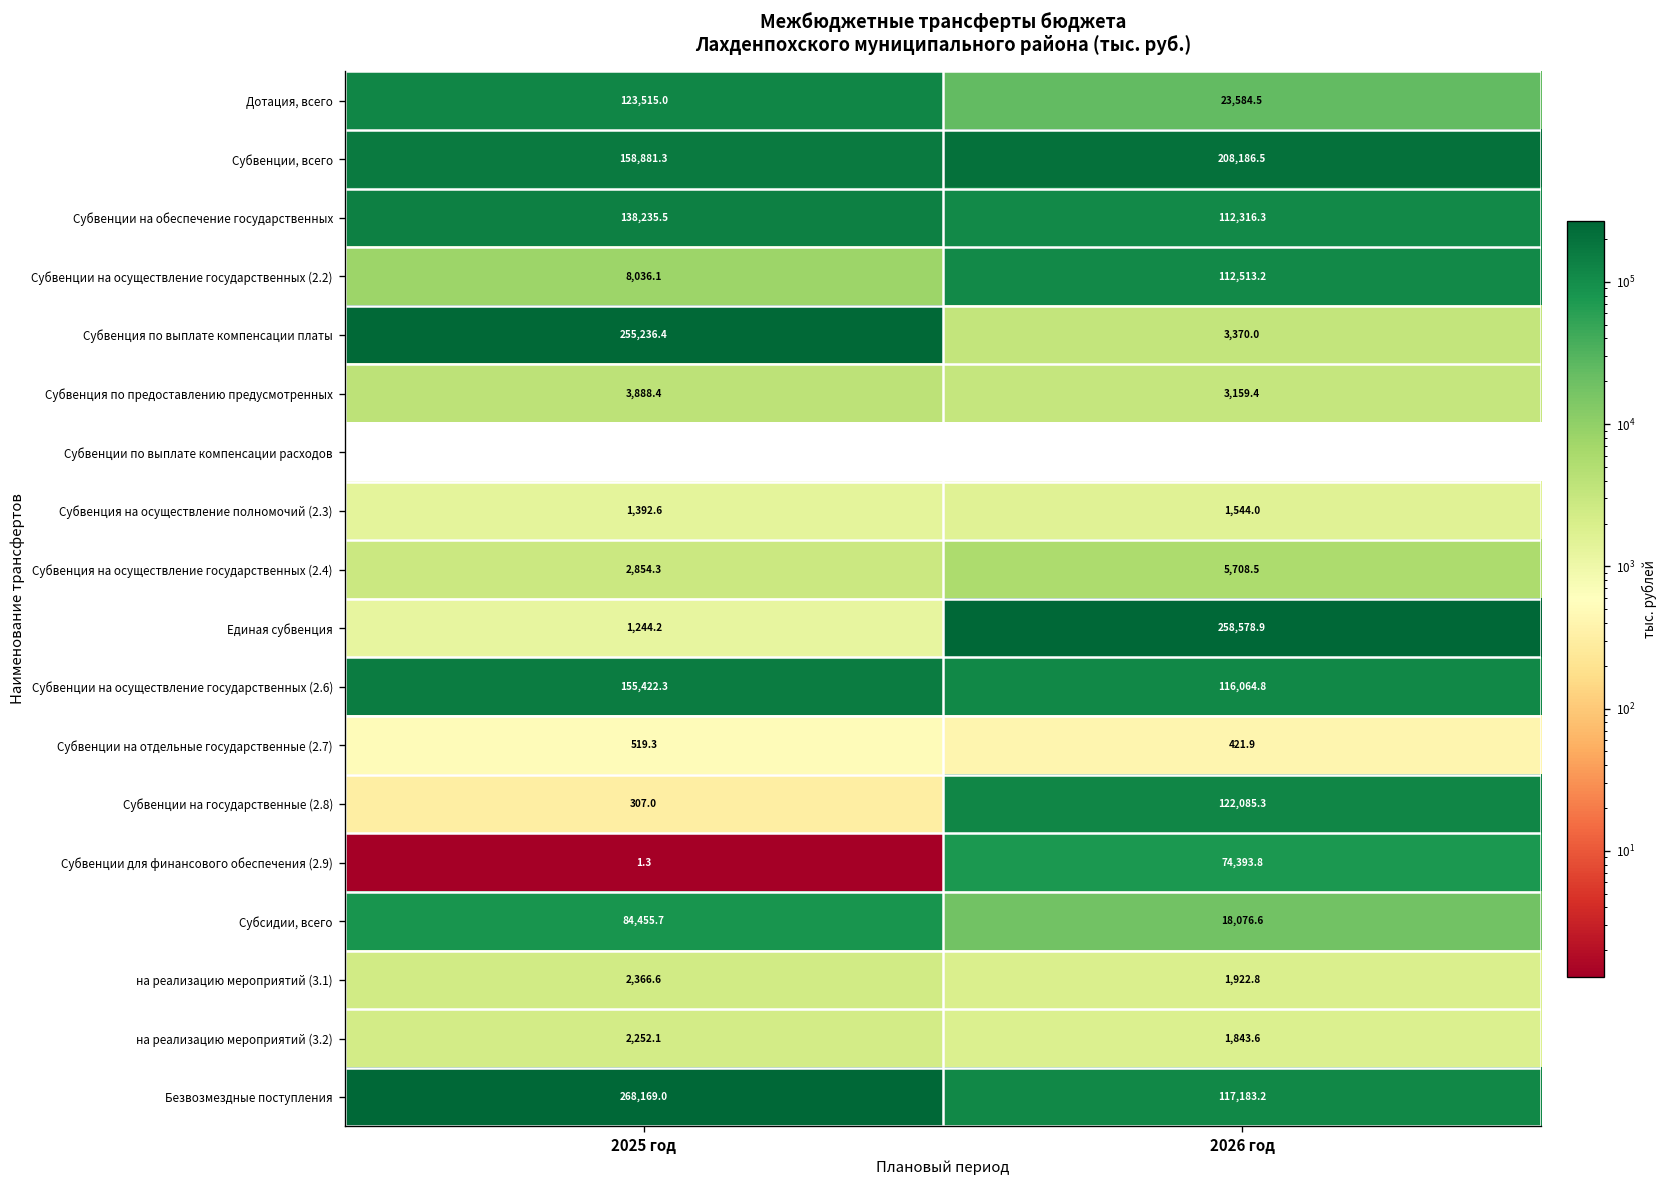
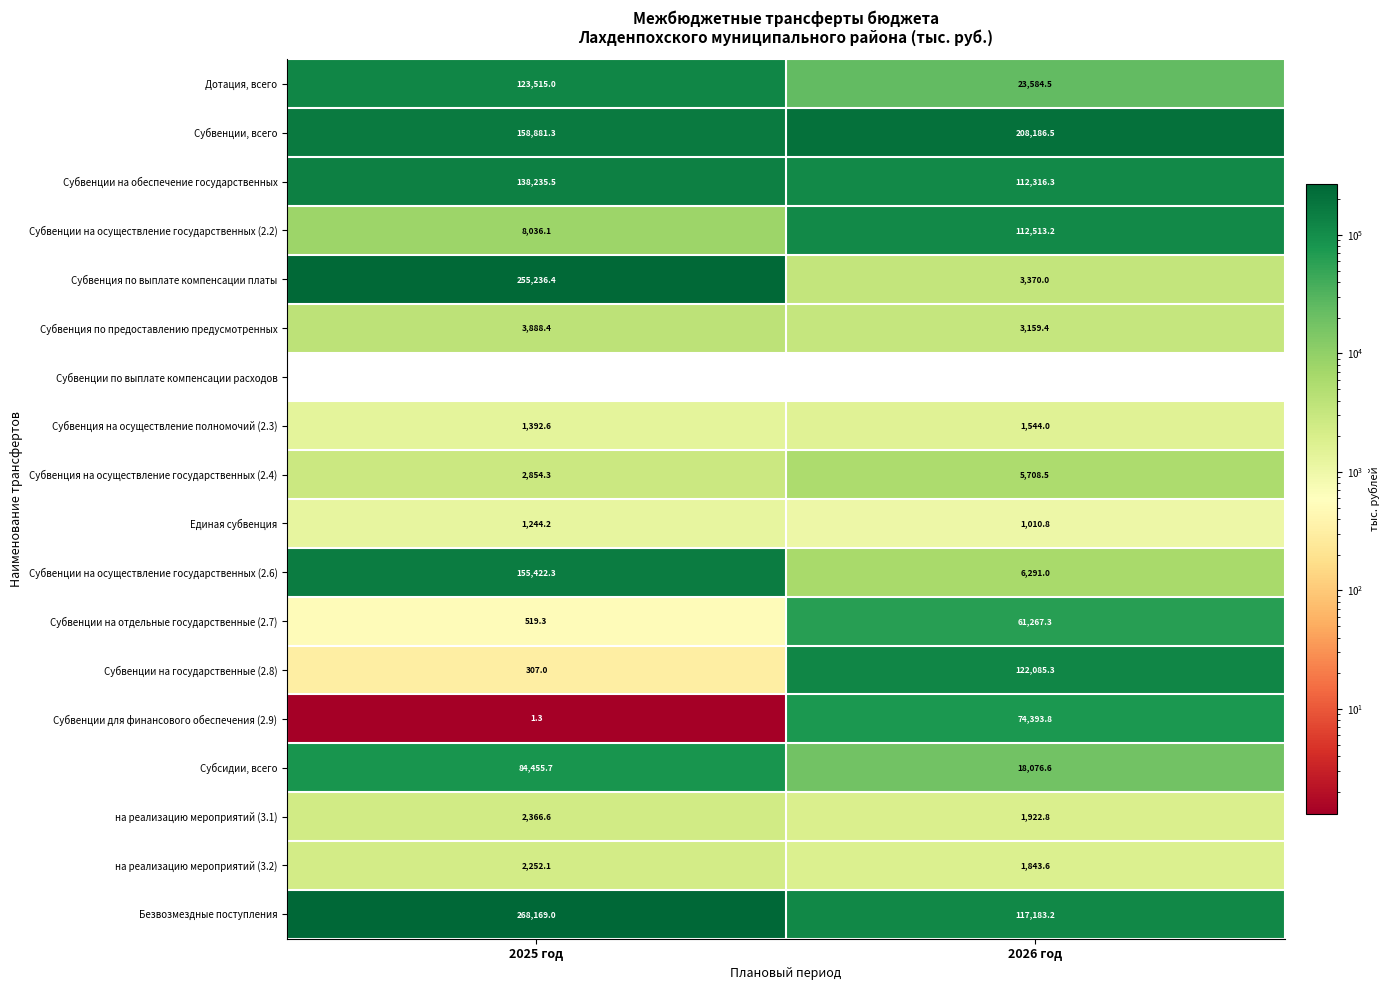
Единая субвенция, 2026 год: 258,578.9 -> 1,010.8
Субвенции на осуществление государственных (2.6), 2026 год: 116,064.8 -> 6,291.0
Субвенции на отдельные государственные (2.7), 2026 год: 421.9 -> 61,267.3
